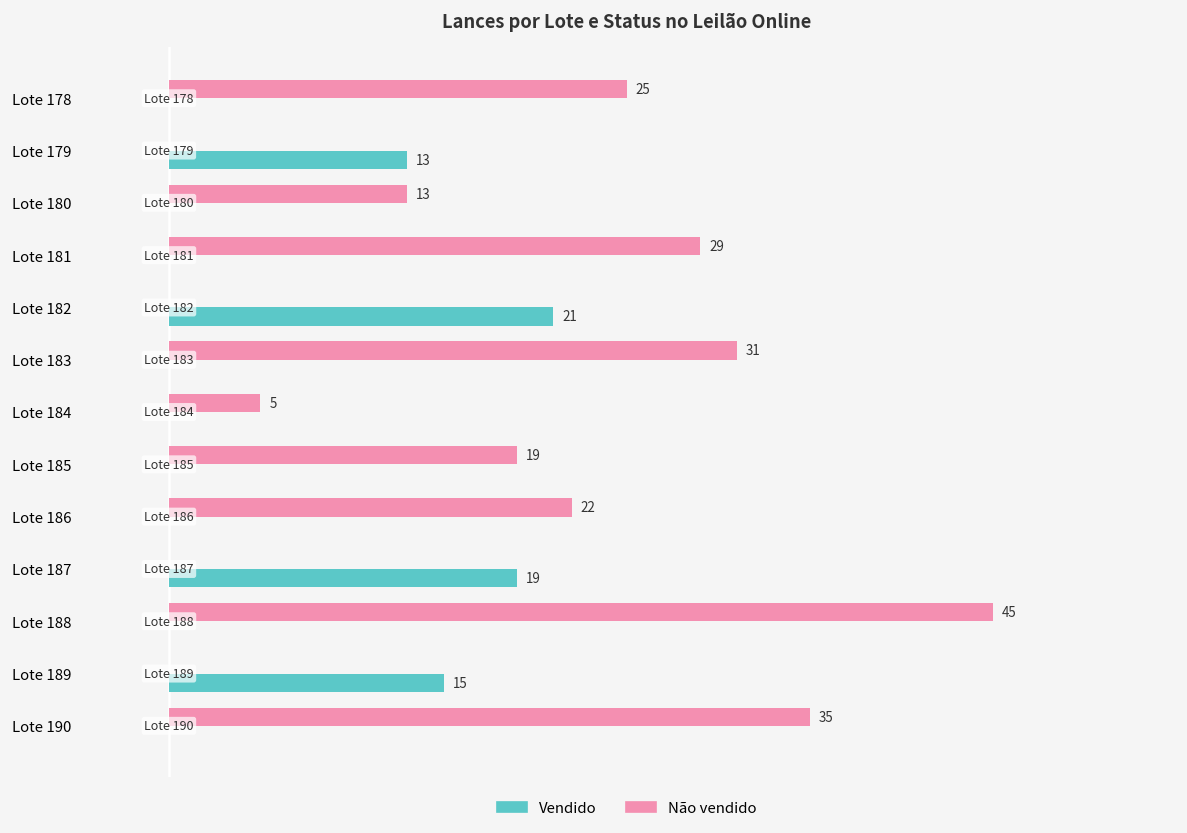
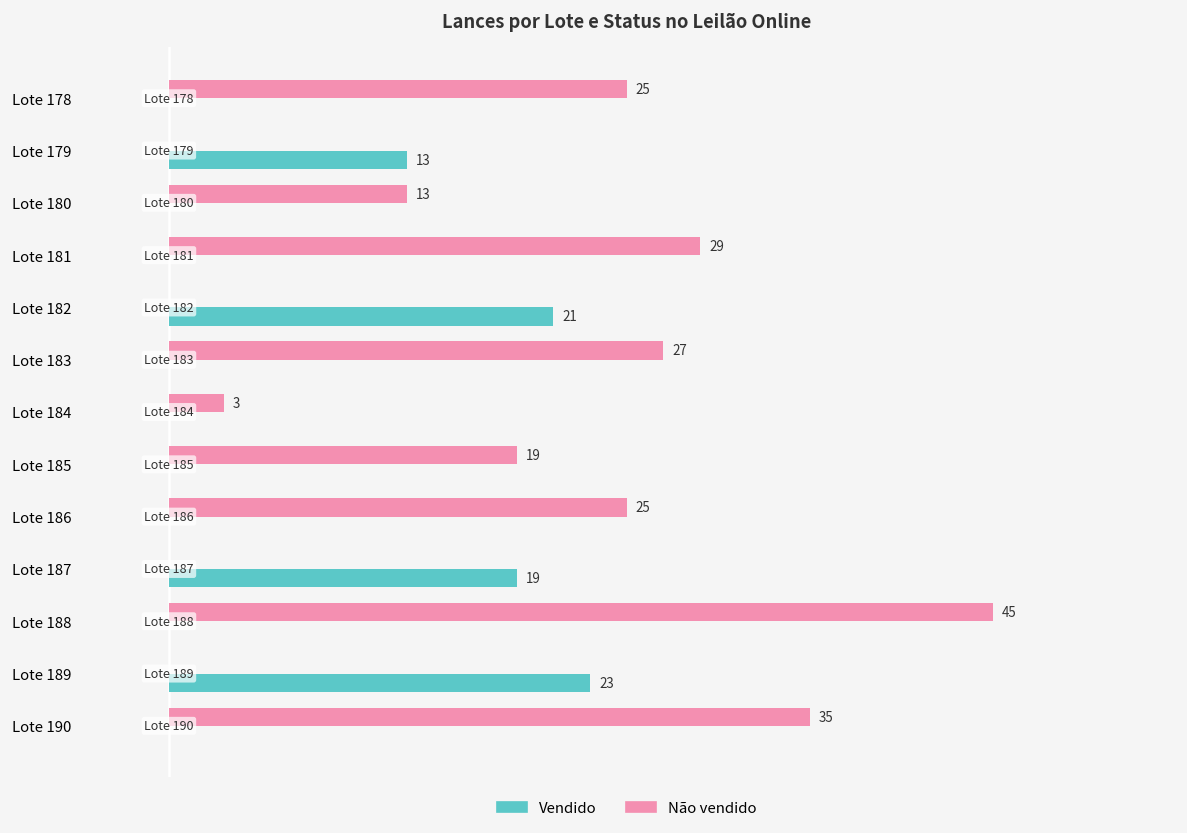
Não vendido, Lote 183: 31 -> 27
Não vendido, Lote 184: 5 -> 3
Não vendido, Lote 186: 22 -> 25
Vendido, Lote 189: 15 -> 23
